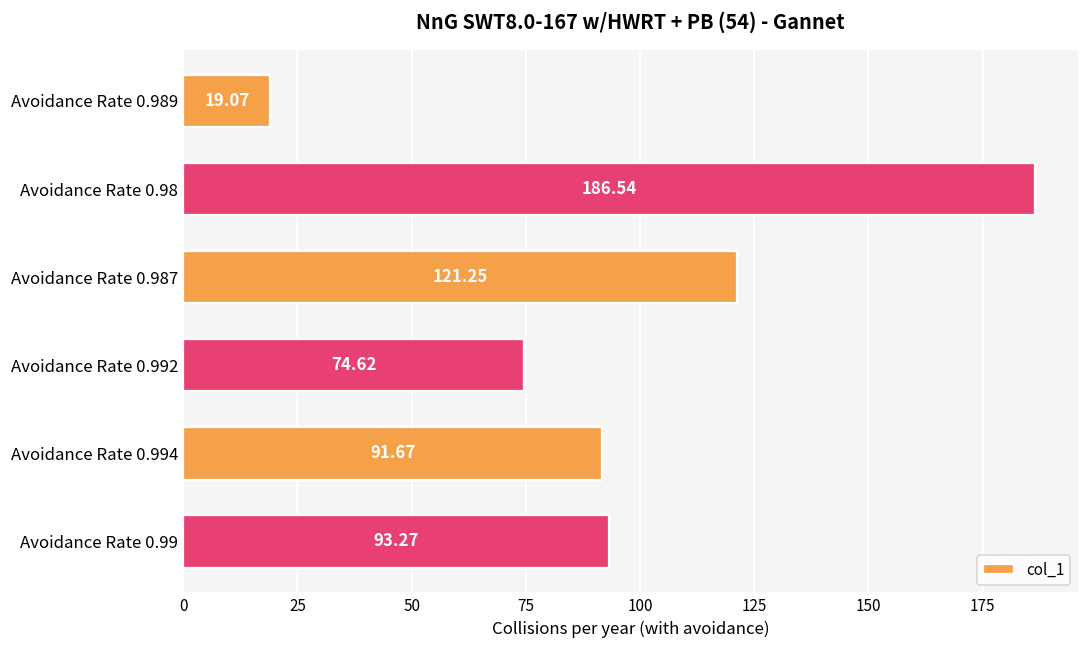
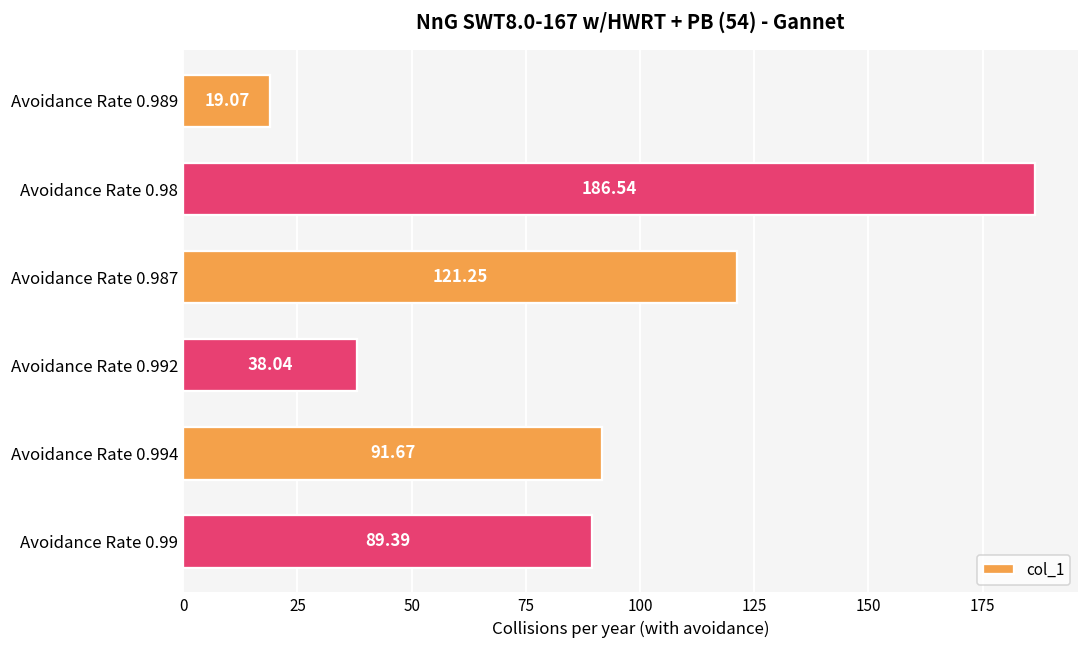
Avoidance Rate 0.992: 74.62 -> 38.04
Avoidance Rate 0.99: 93.27 -> 89.39
